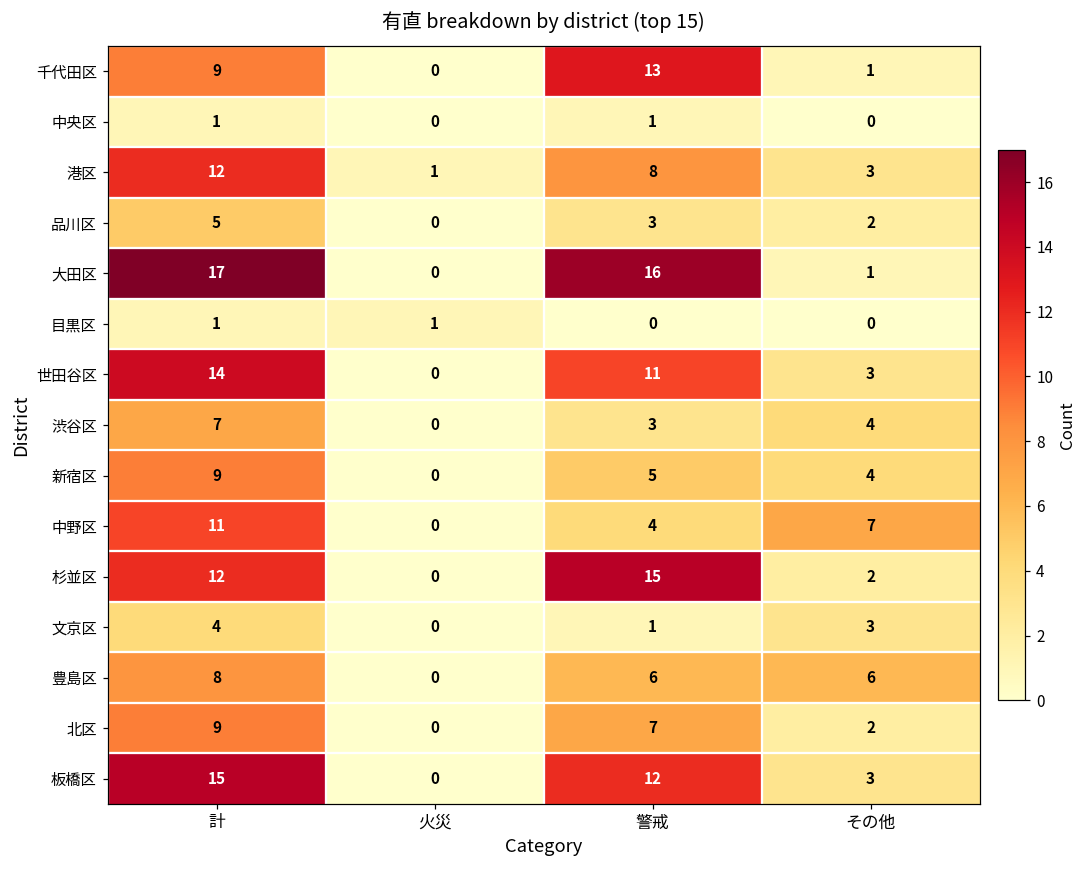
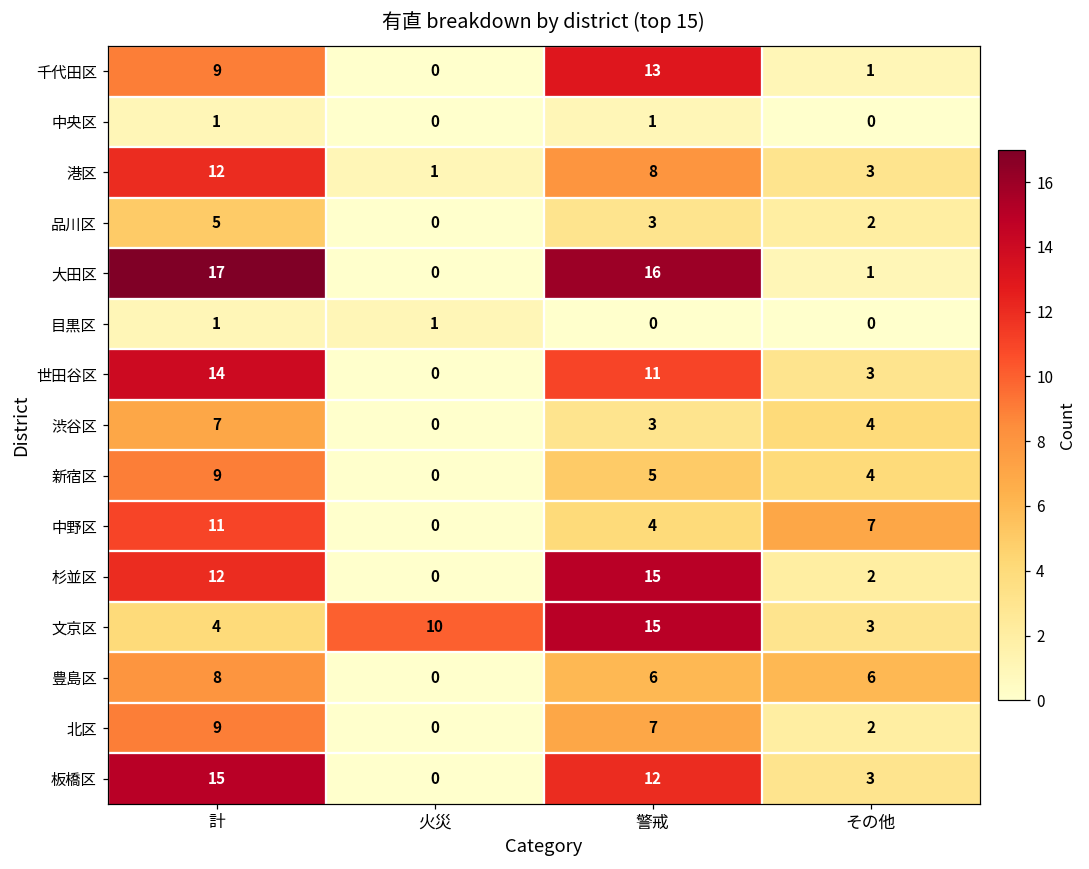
文京区, 火災: 0 -> 10
文京区, 警戒: 1 -> 15
